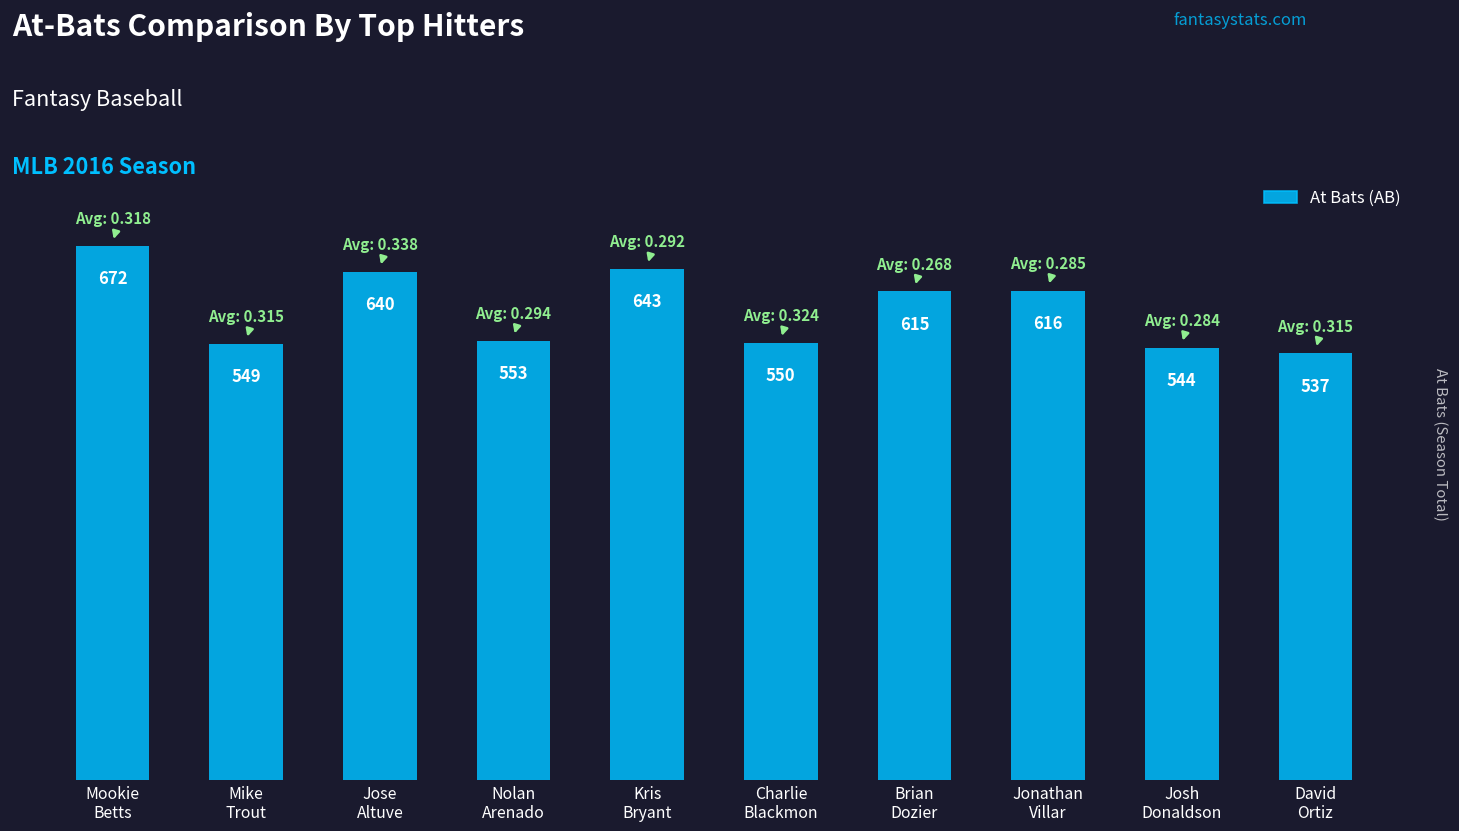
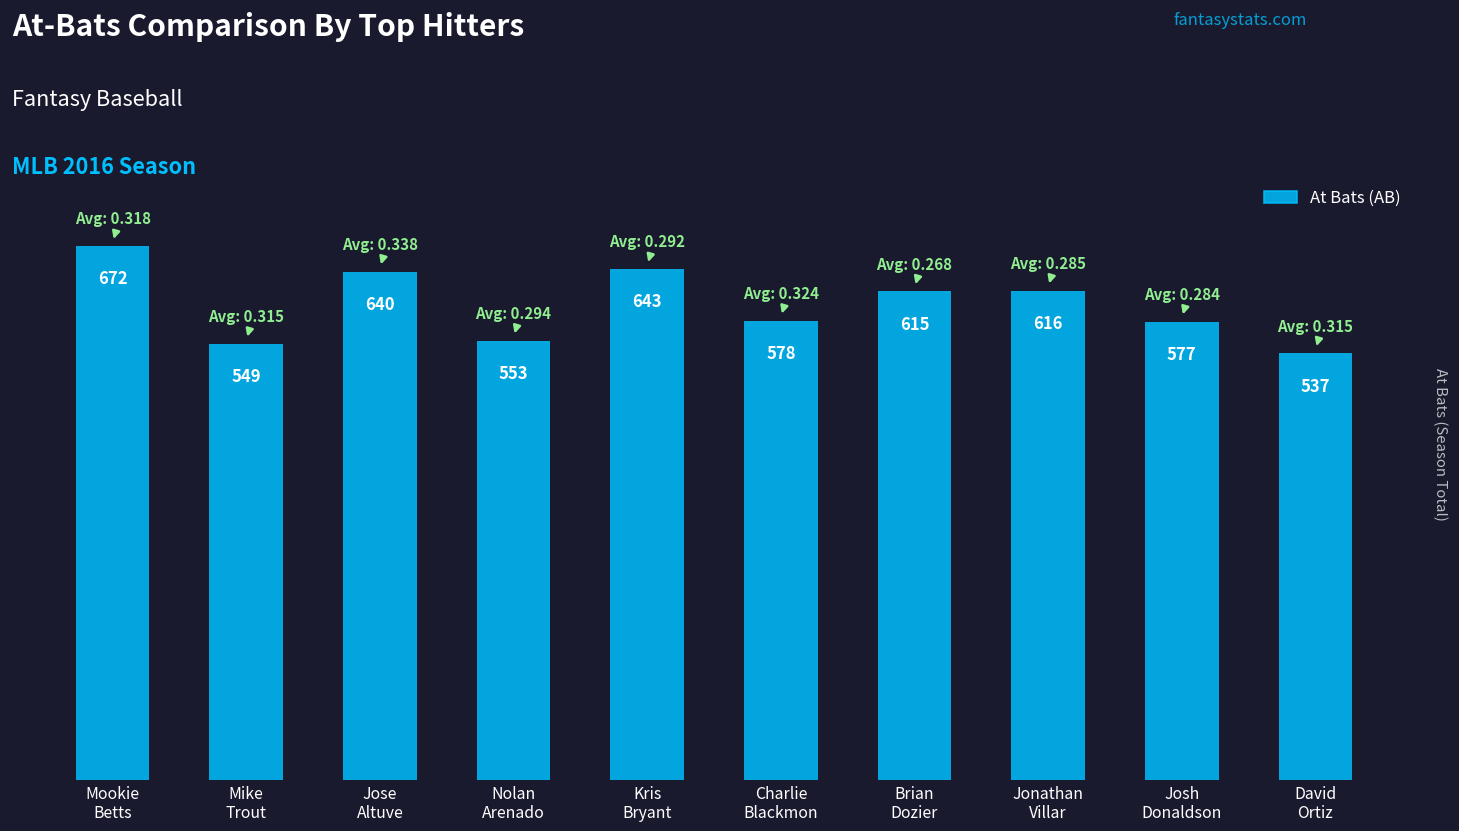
Charlie Blackmon: 550 -> 578
Josh Donaldson: 544 -> 577
